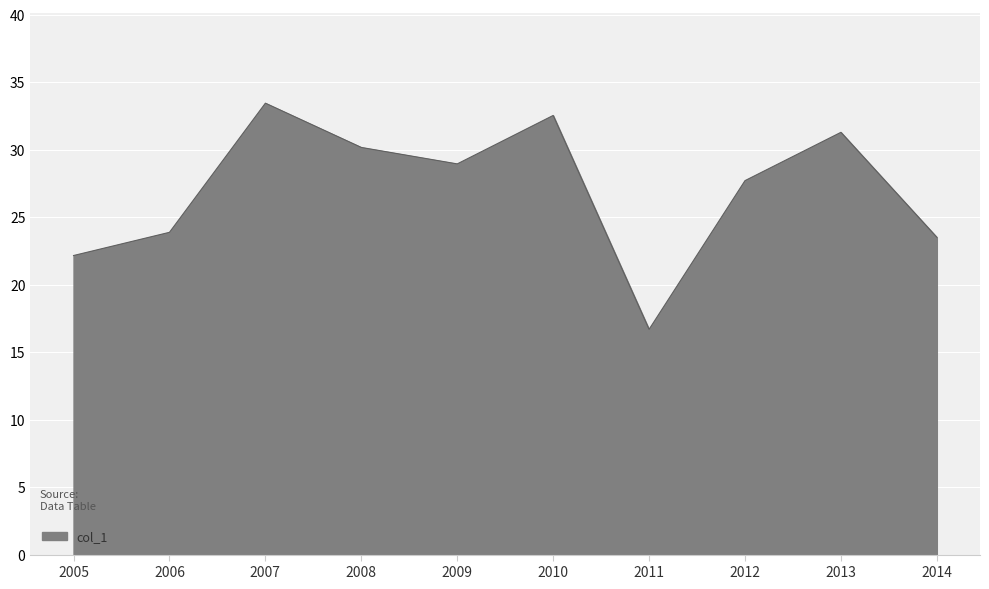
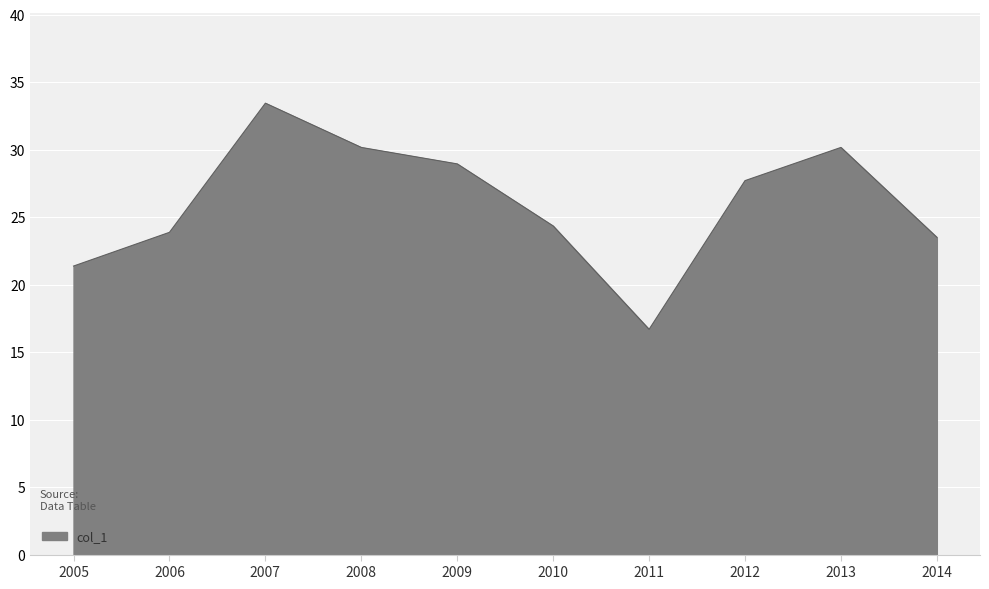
2005: 22.2 -> 21.4
2010: 32.5 -> 24.4
2013: 31.3 -> 30.2
